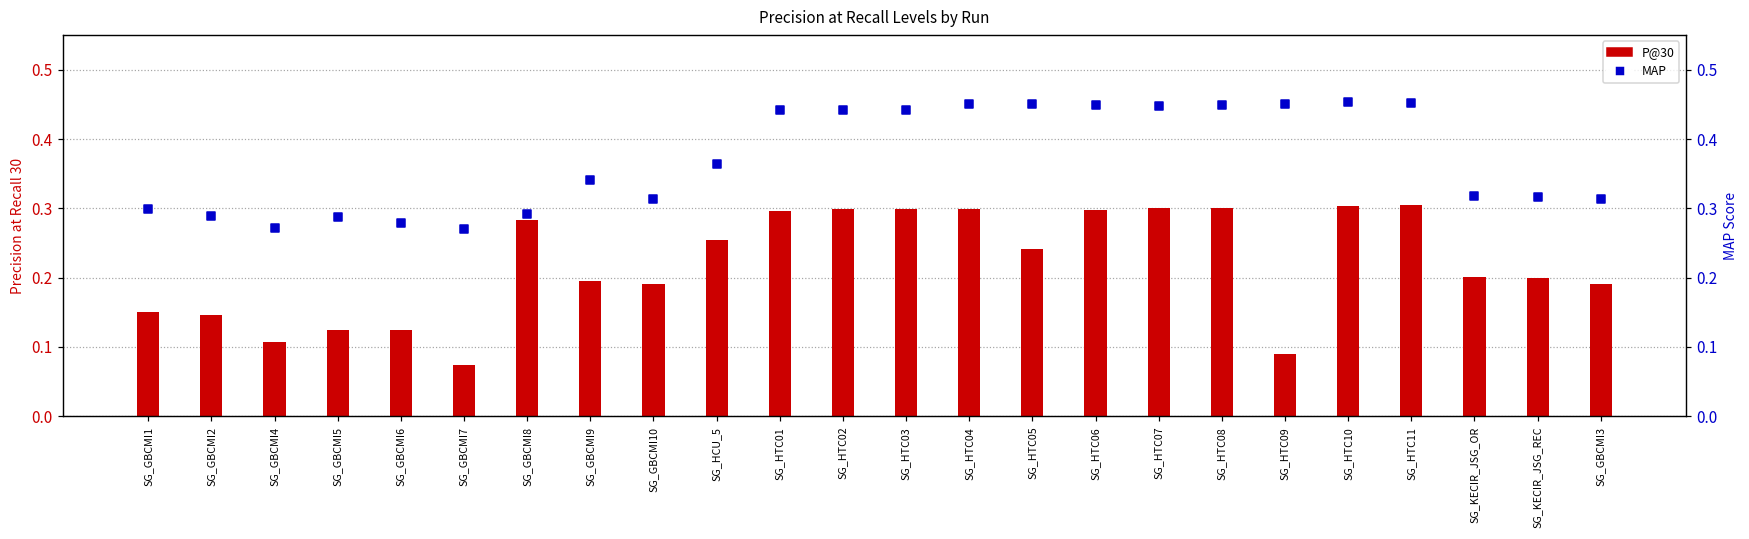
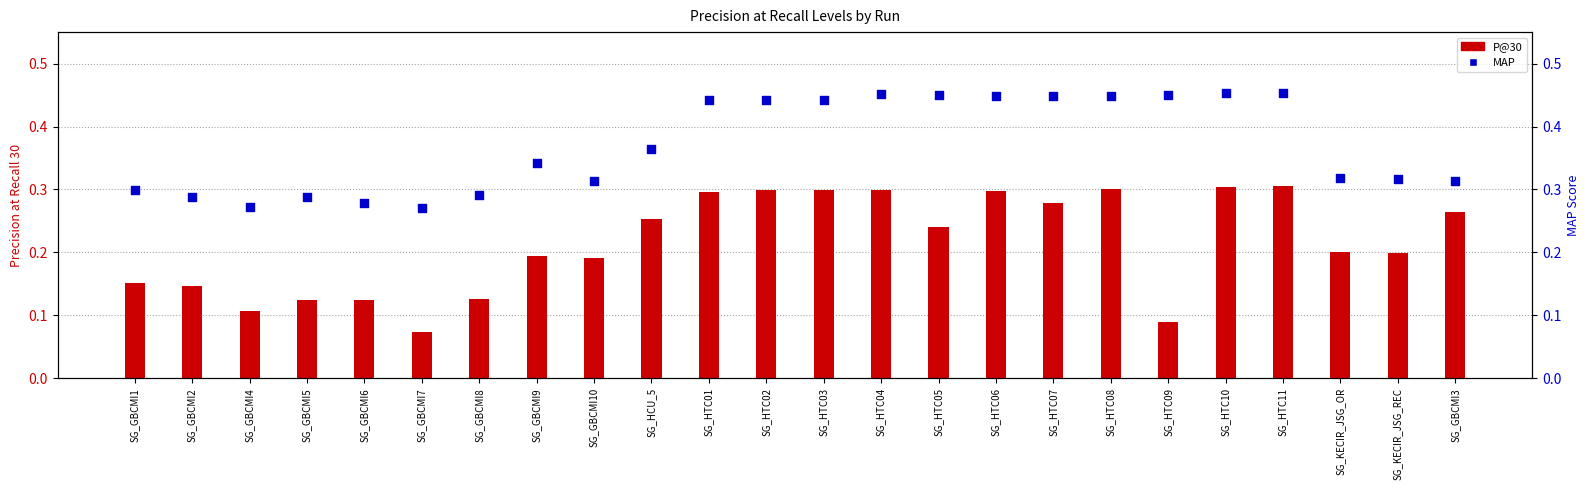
P@30, SG_GBCMI8: 0.28 -> 0.13
P@30, SG_HTC07: 0.30 -> 0.28
P@30, SG_GBCMI3: 0.19 -> 0.26
